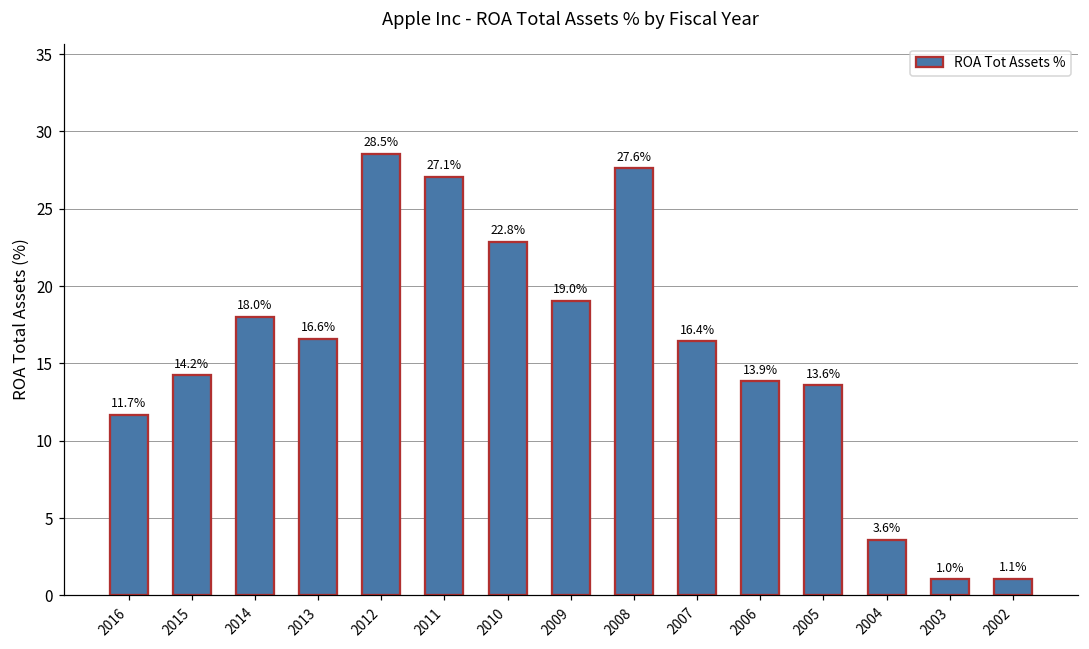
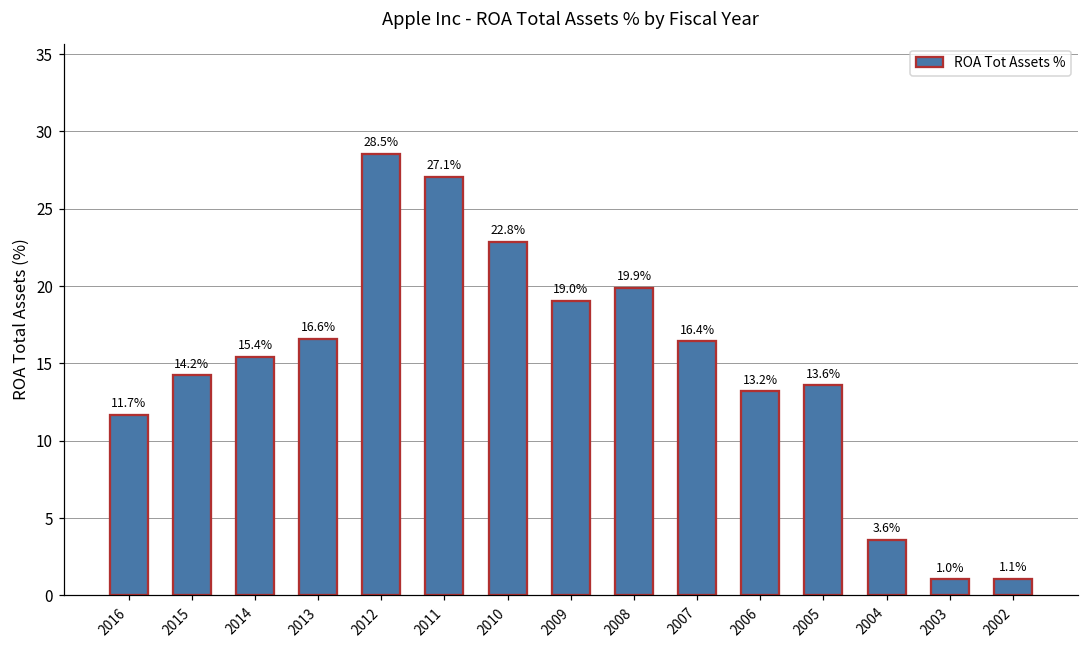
2014: 18.0% -> 15.4%
2008: 27.6% -> 19.9%
2006: 13.9% -> 13.2%
